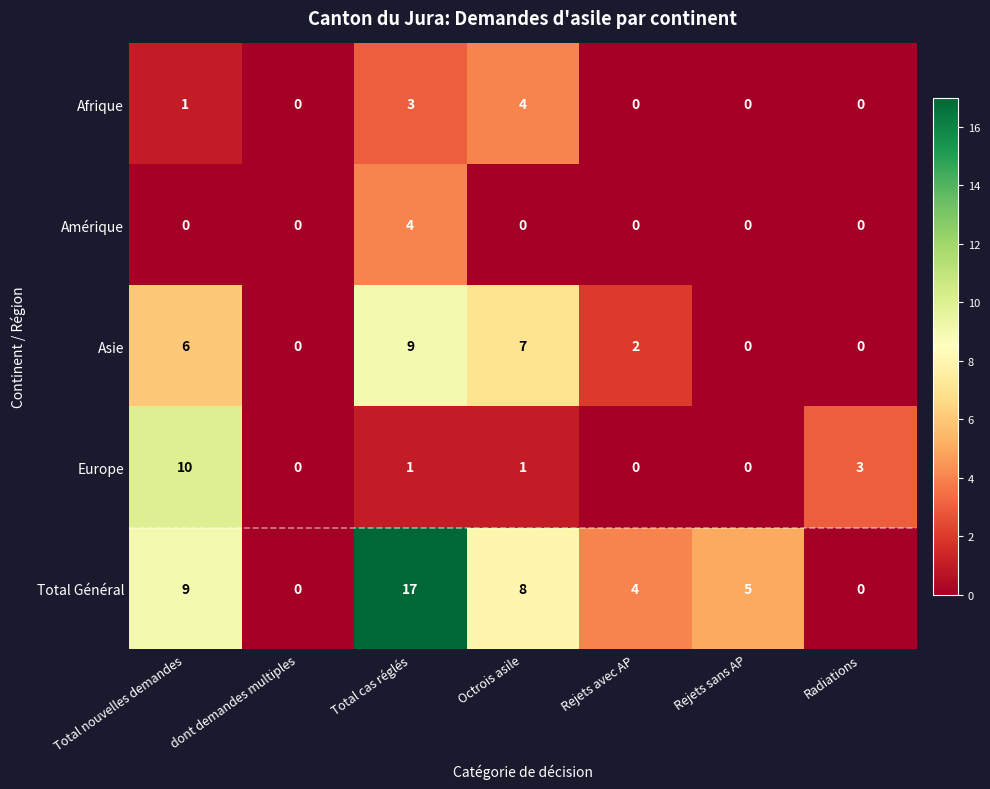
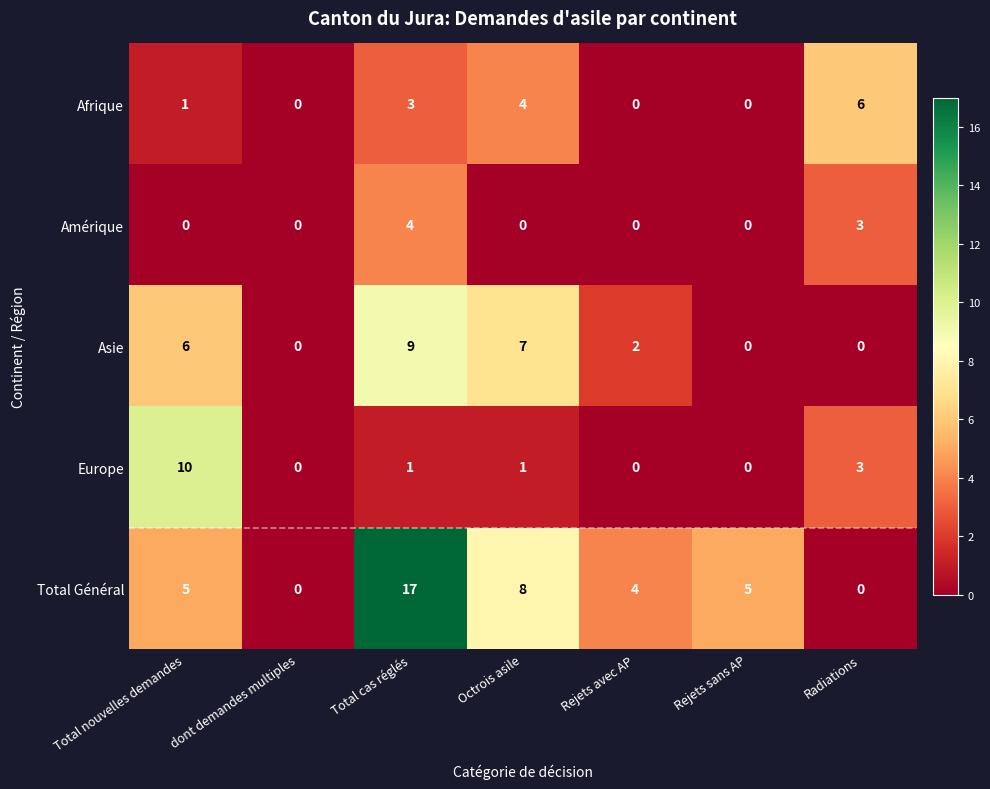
Afrique, Radiations: 0 -> 6
Amérique, Radiations: 0 -> 3
Total Général, Total nouvelles demandes: 9 -> 5
